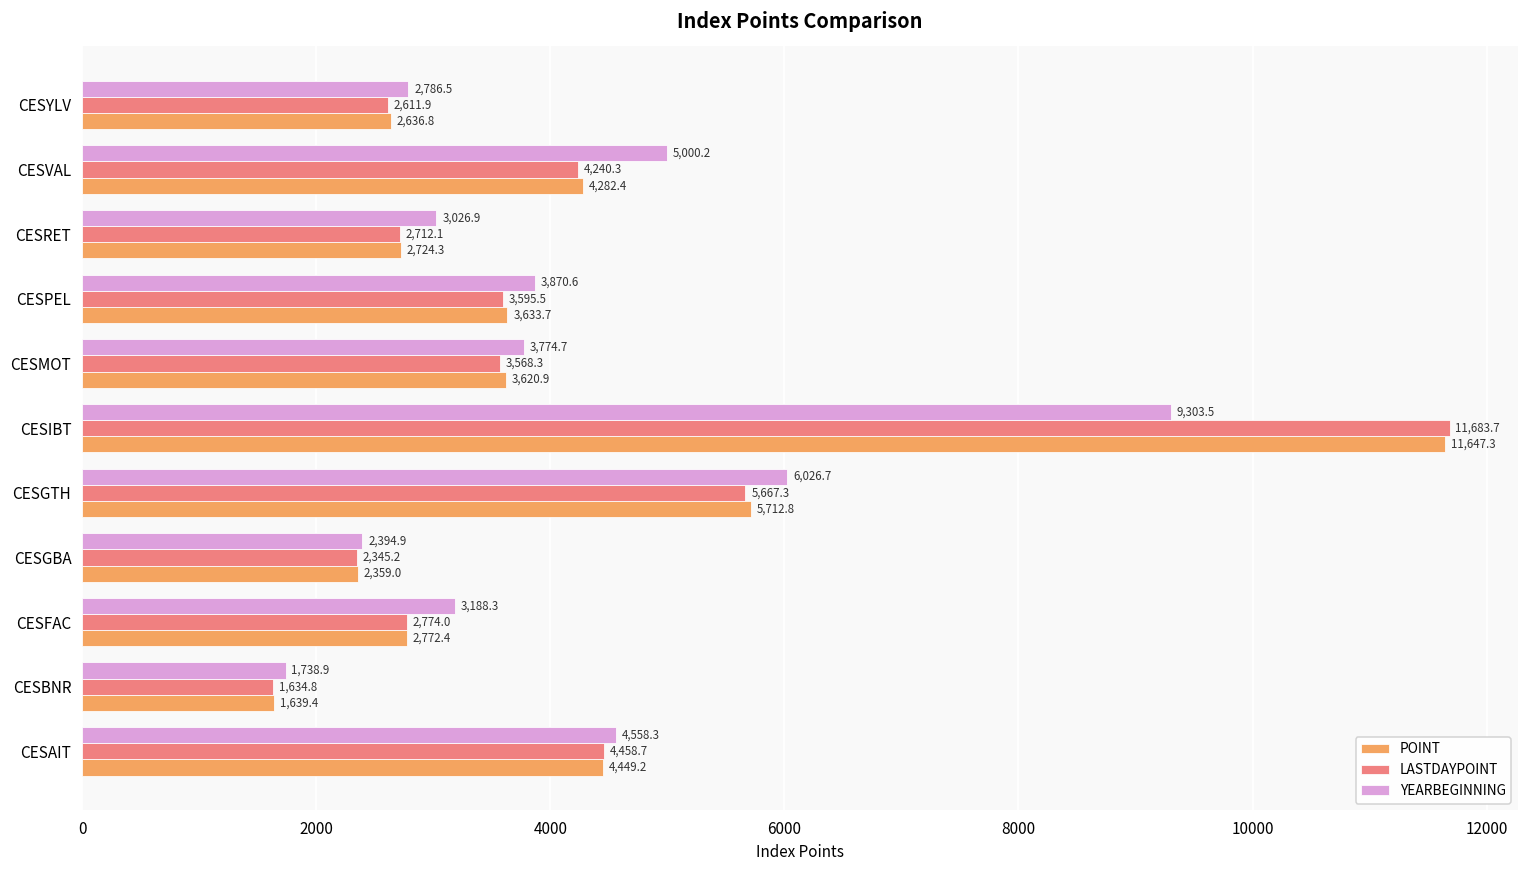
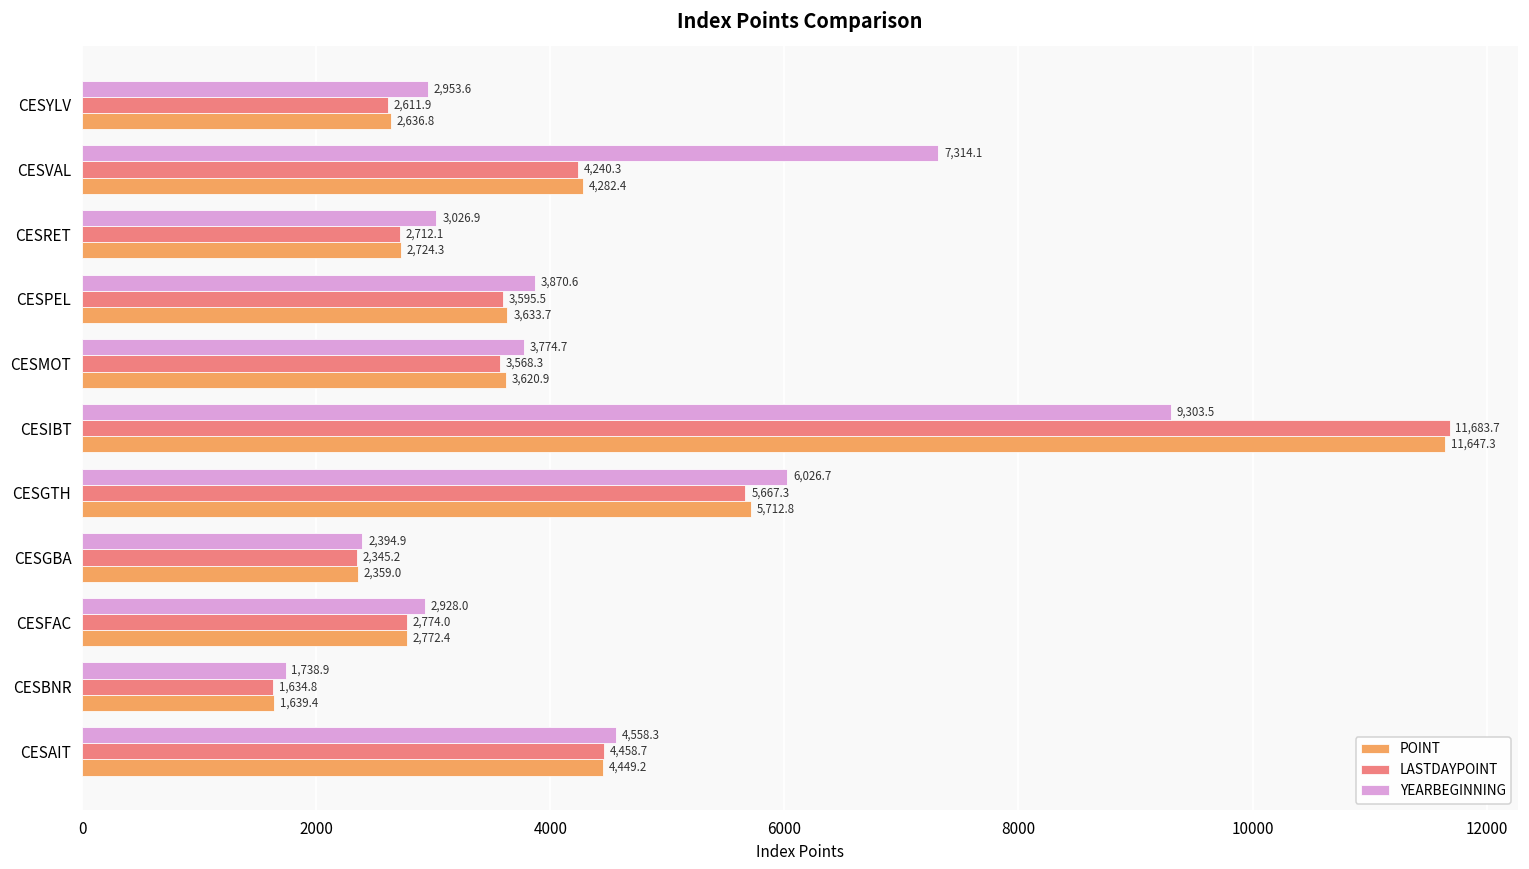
YEARBEGINNING, CESYLV: 2,786.5 -> 2,953.6
YEARBEGINNING, CESVAL: 5,000.2 -> 7,314.1
YEARBEGINNING, CESFAC: 3,188.3 -> 2,928.0
